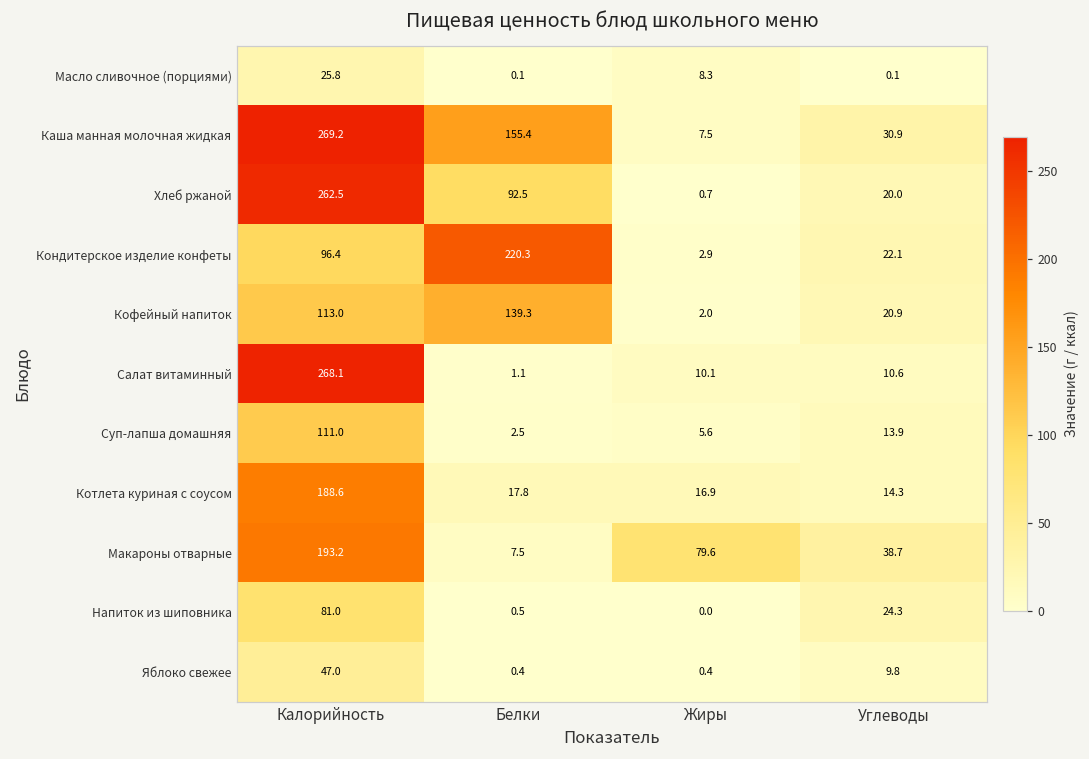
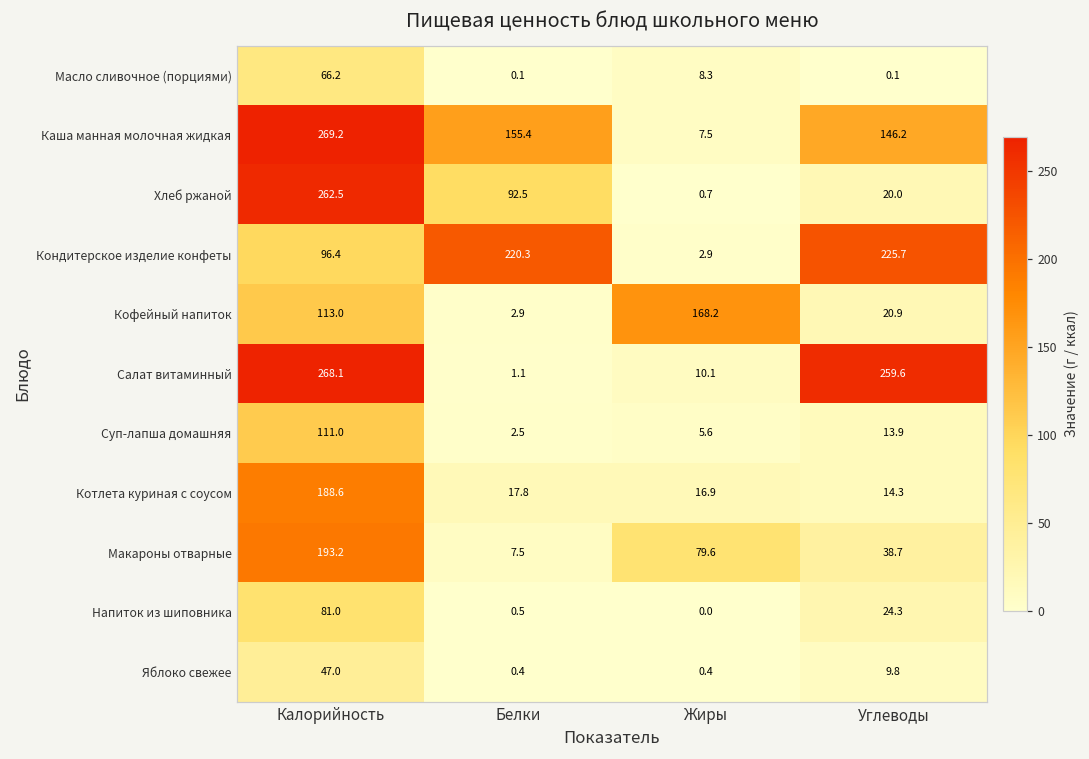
Масло сливочное (порциями), Калорийность: 25.8 -> 66.2
Каша манная молочная жидкая, Углеводы: 30.9 -> 146.2
Кондитерское изделие конфеты, Углеводы: 22.1 -> 225.7
Кофейный напиток, Белки: 139.3 -> 2.9
Кофейный напиток, Жиры: 2.0 -> 168.2
Салат витаминный, Углеводы: 10.6 -> 259.6
